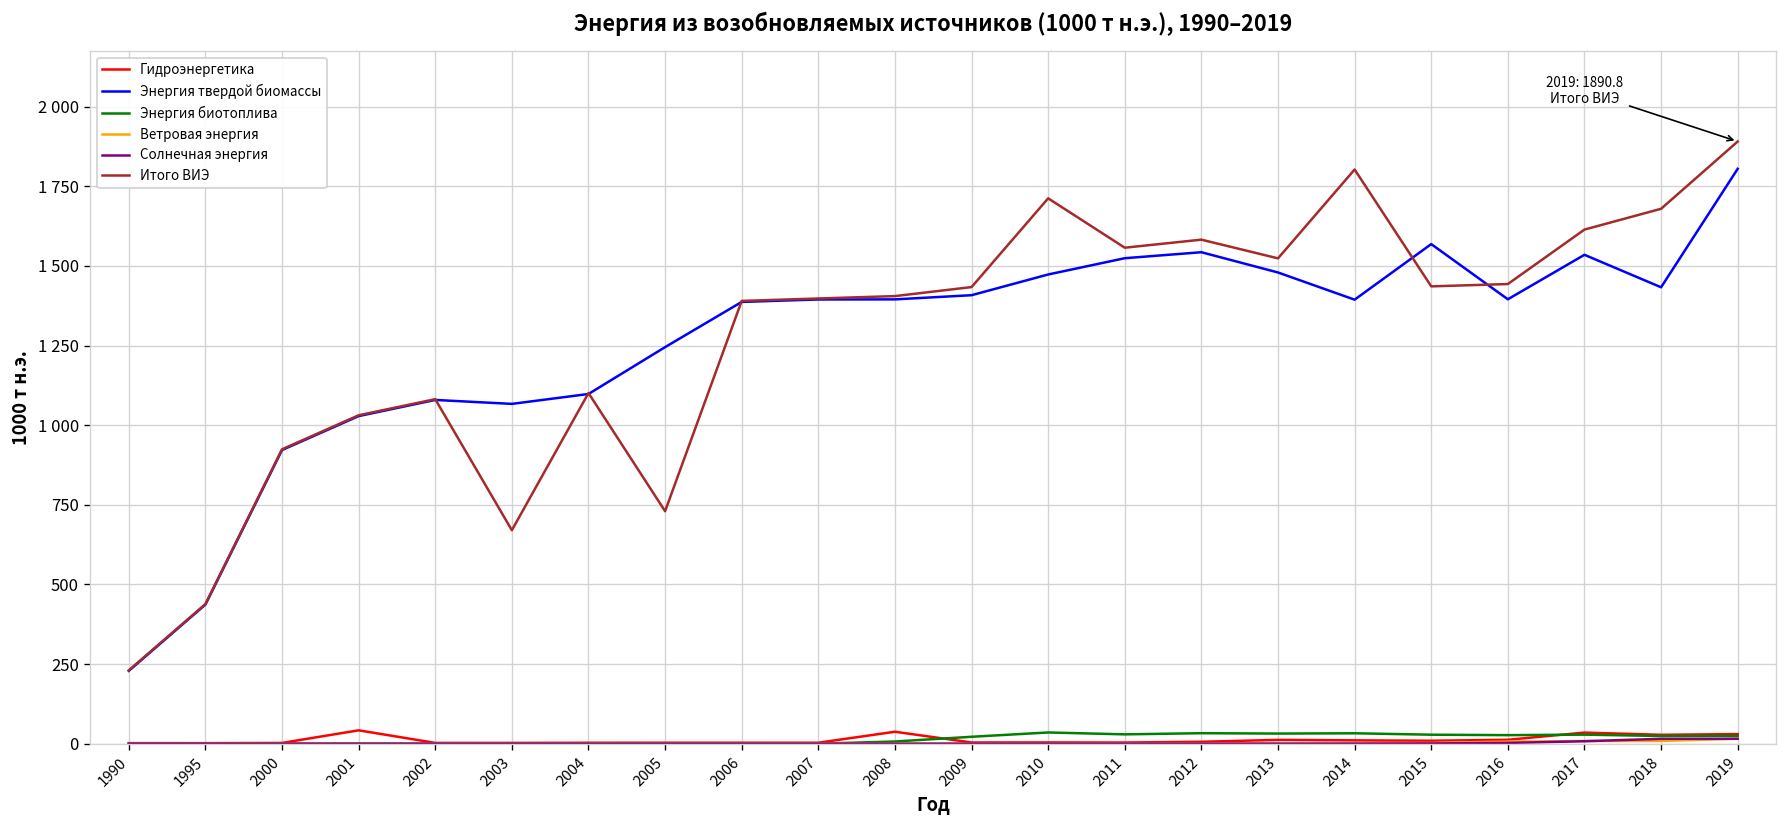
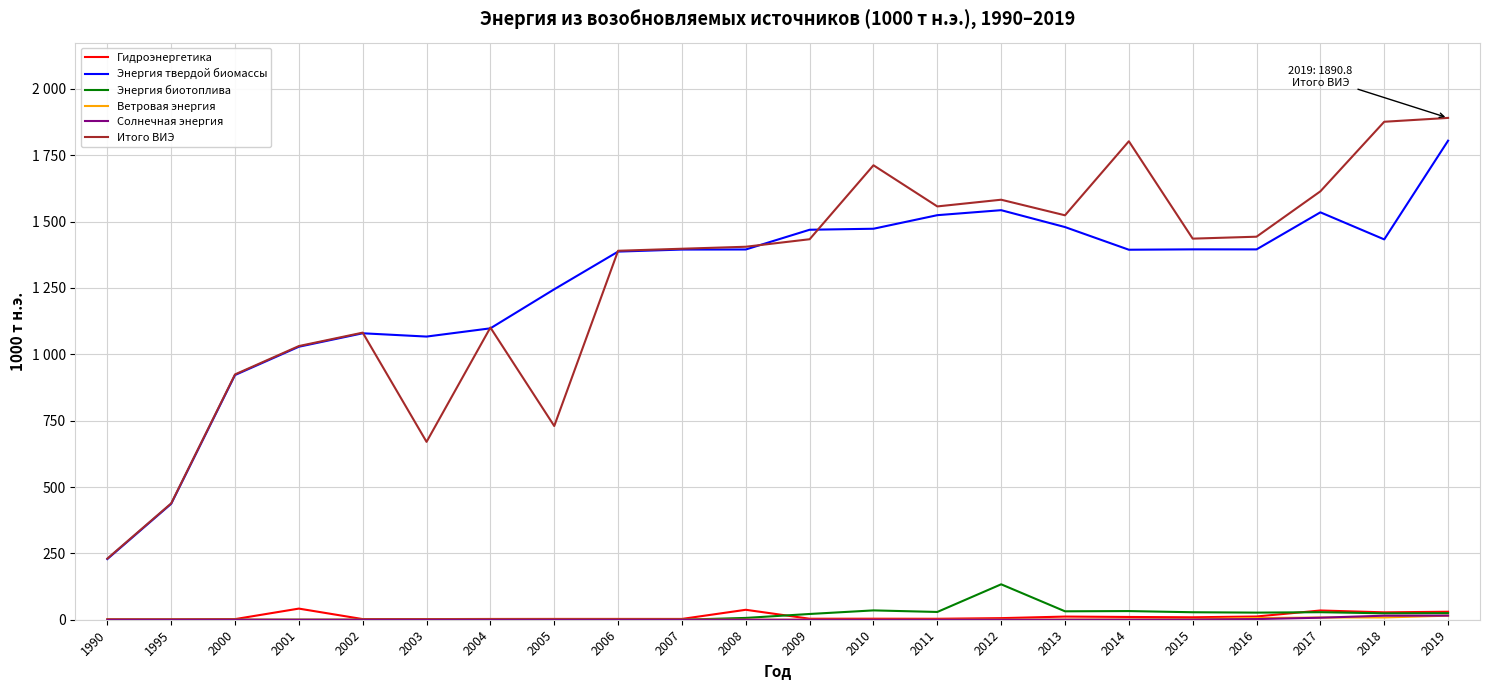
Энергия твердой биомассы, 2009: 1410 -> 1470
Энергия биотоплива, 2012: 30 -> 130
Энергия твердой биомассы, 2015: 1570 -> 1400
Итого ВИЭ, 2018: 1680 -> 1880
